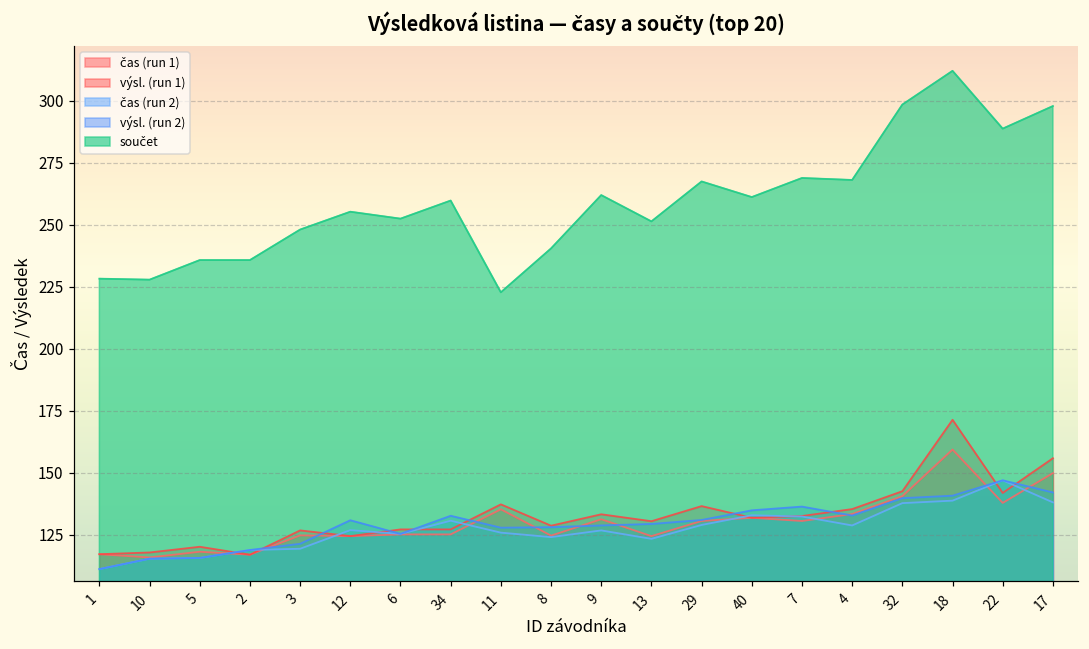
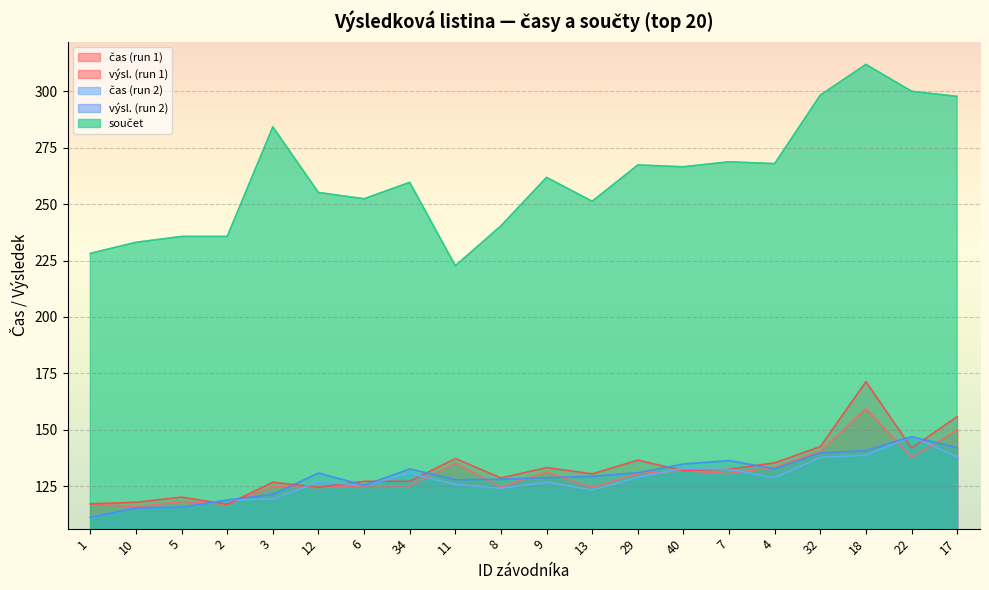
součet, 10: 228 -> 233
součet, 3: 248 -> 284
součet, 40: 261 -> 267
součet, 22: 289 -> 300
